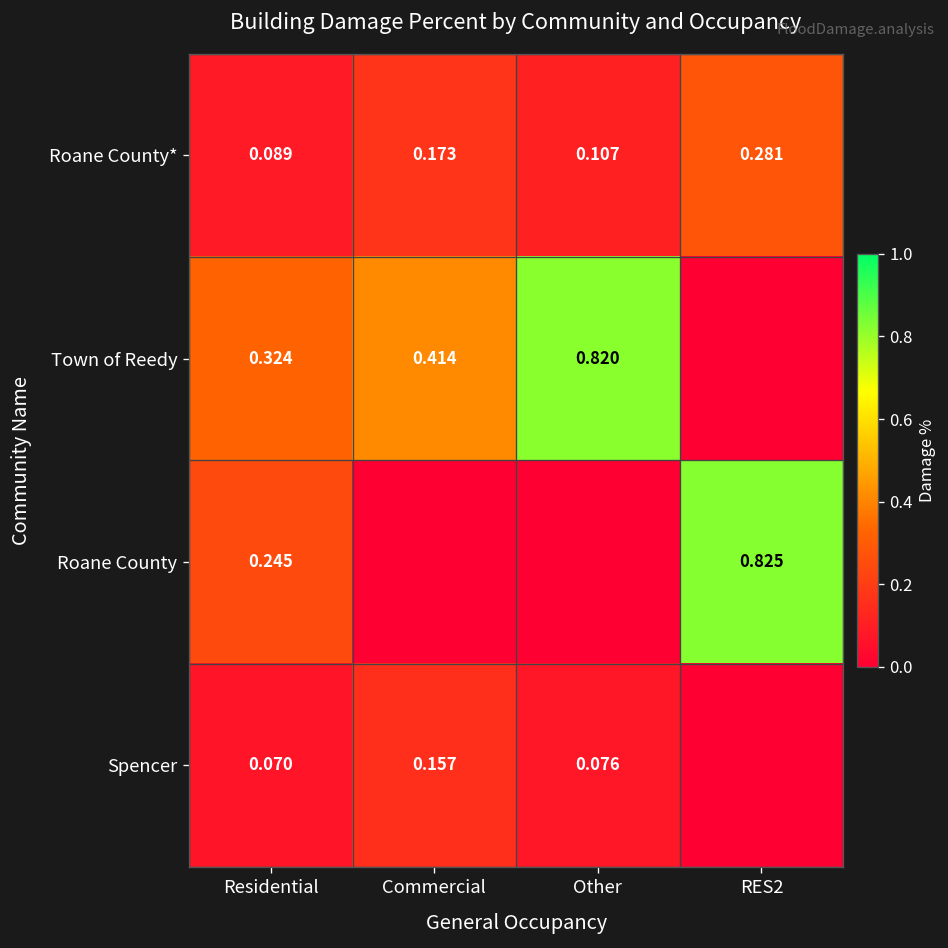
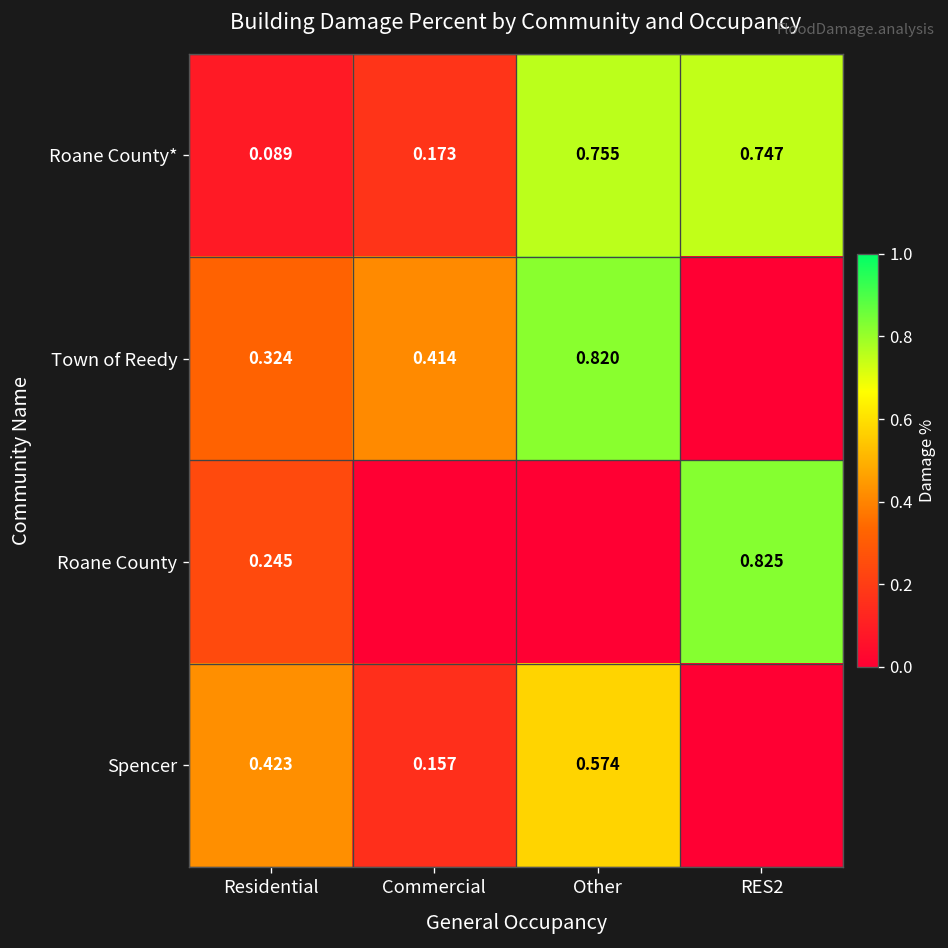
Roane County*, Other: 0.107 -> 0.755
Roane County*, RES2: 0.281 -> 0.747
Spencer, Residential: 0.070 -> 0.423
Spencer, Other: 0.076 -> 0.574
